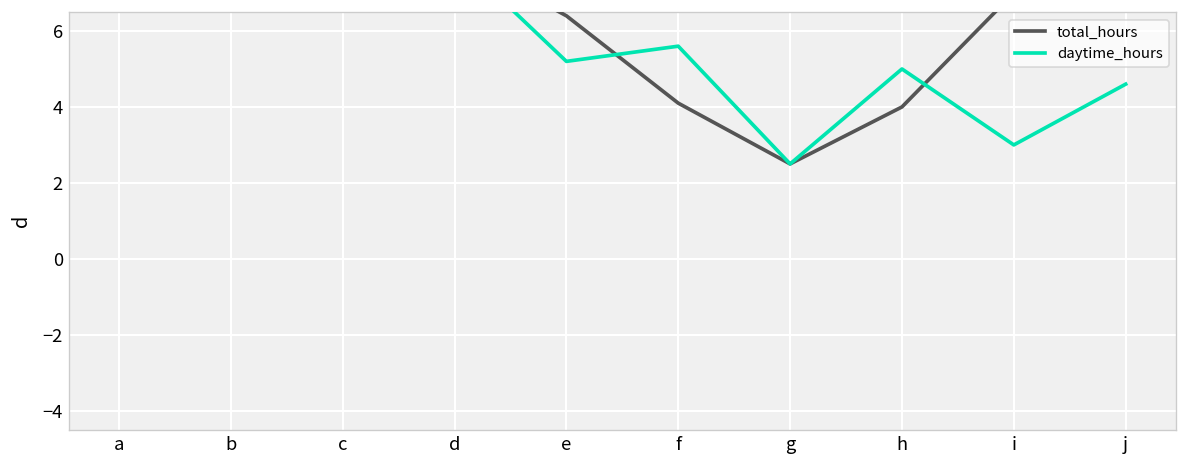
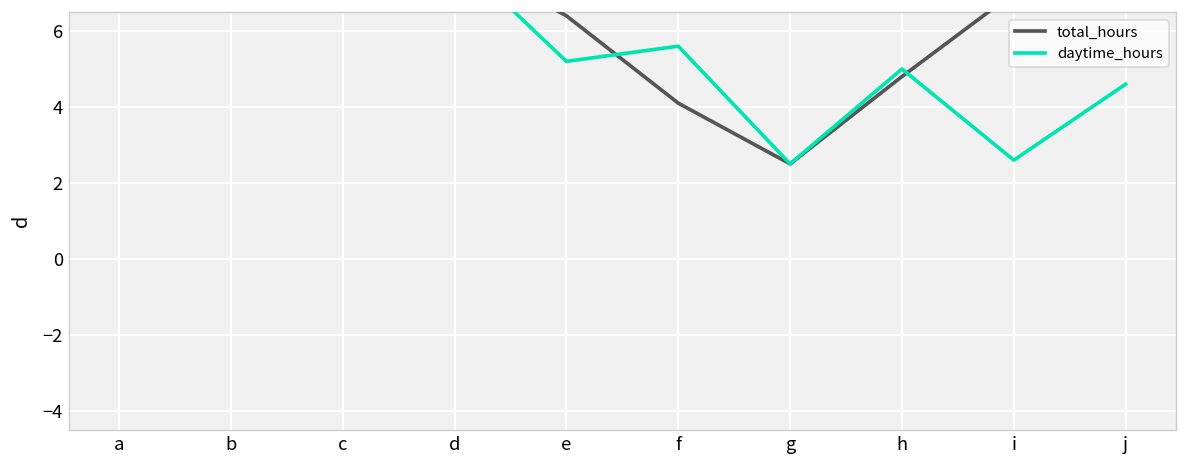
total_hours, h: 4.0 -> 4.8
daytime_hours, i: 3.0 -> 2.6
